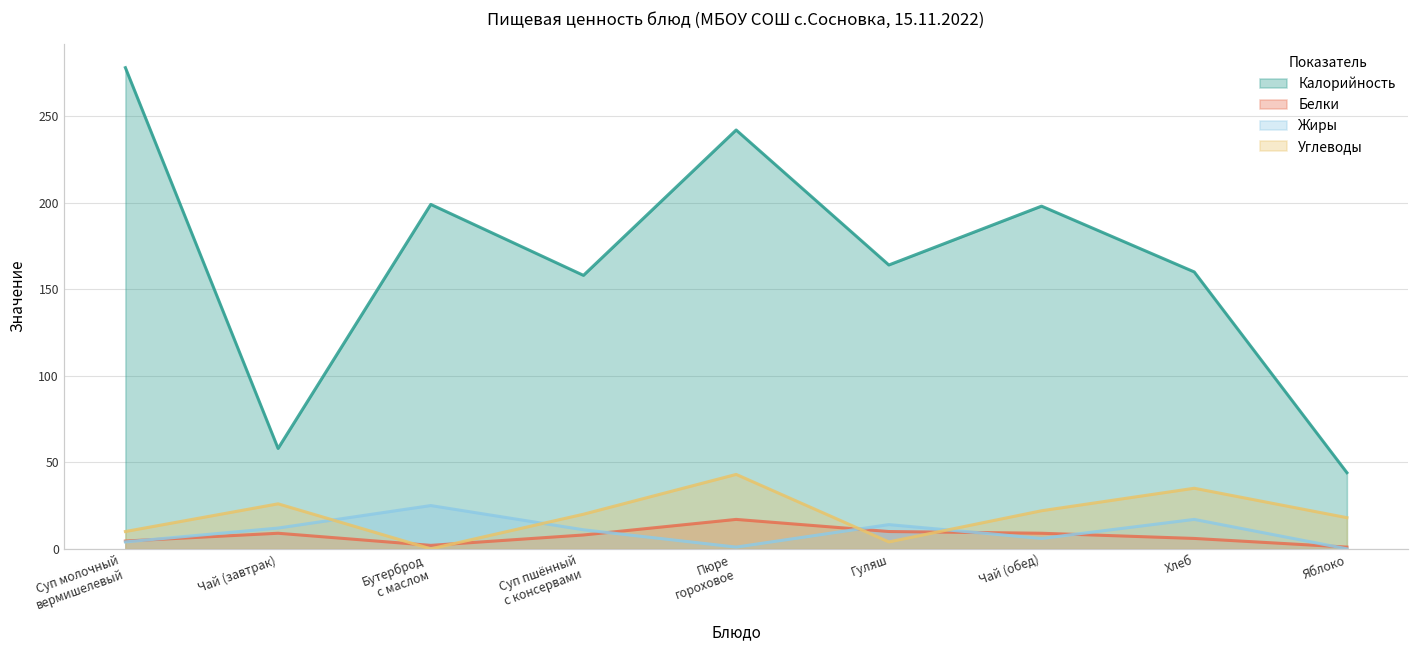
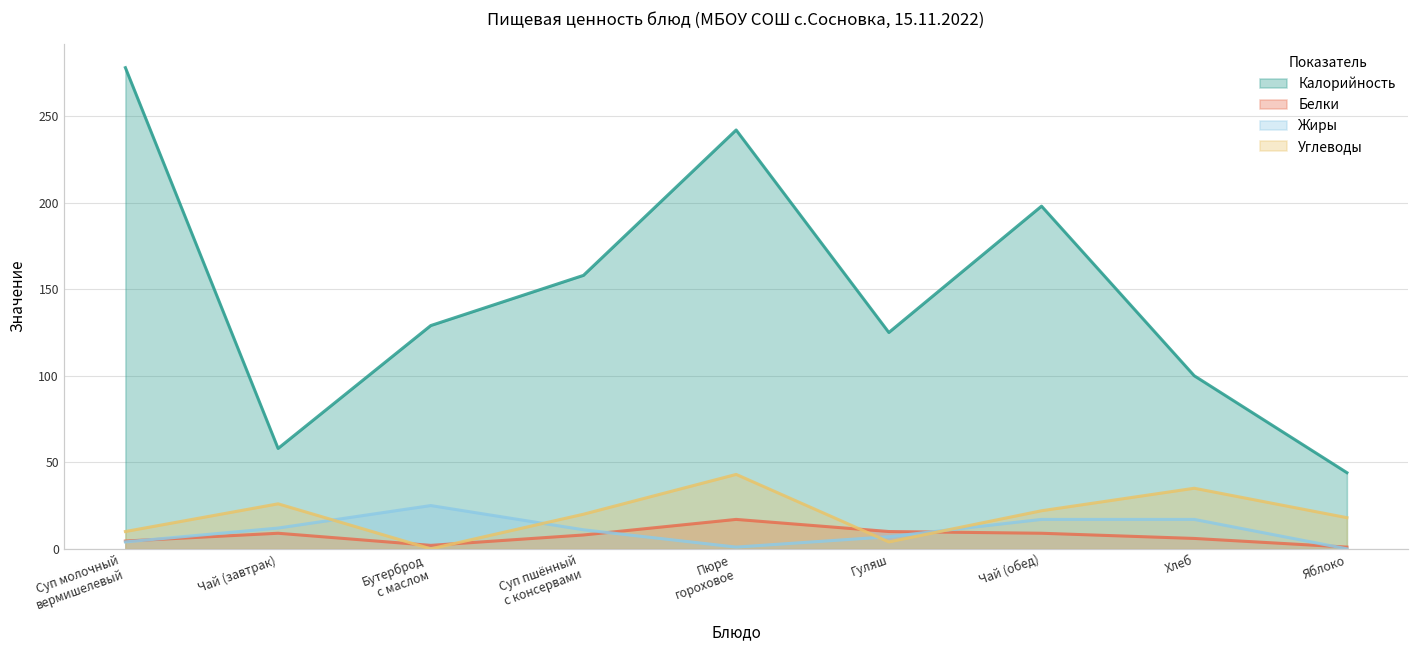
Калорийность, Бутерброд с маслом: 199 -> 129
Калорийность, Гуляш: 164 -> 125
Жиры, Гуляш: 14 -> 7
Жиры, Чай (обед): 6 -> 17
Калорийность, Хлеб: 160 -> 100
